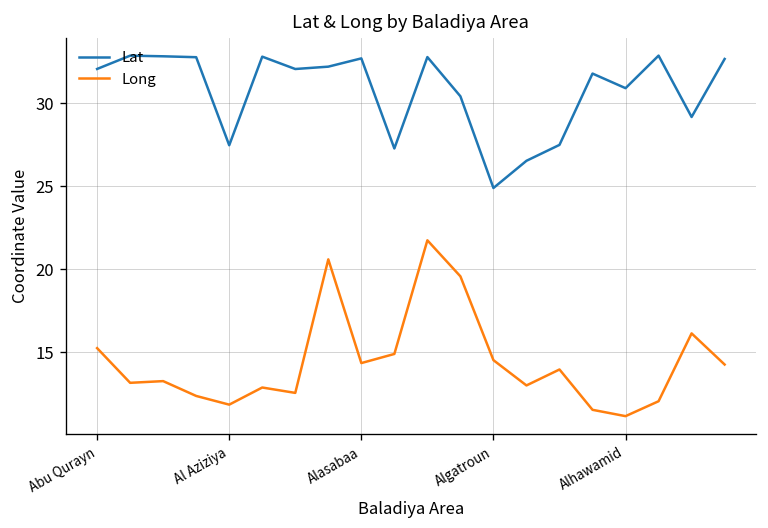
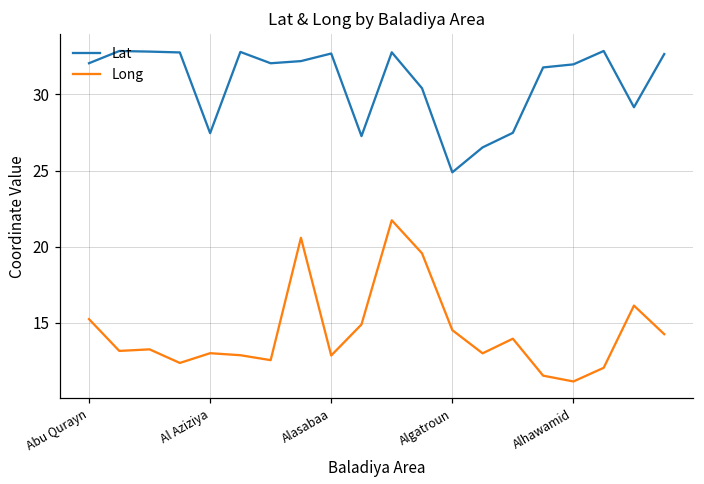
Long, Al Aziziya: 11.9 -> 13.0
Long, Alasabaa: 14.4 -> 12.9
Lat, Alhawamid: 30.9 -> 32.0
